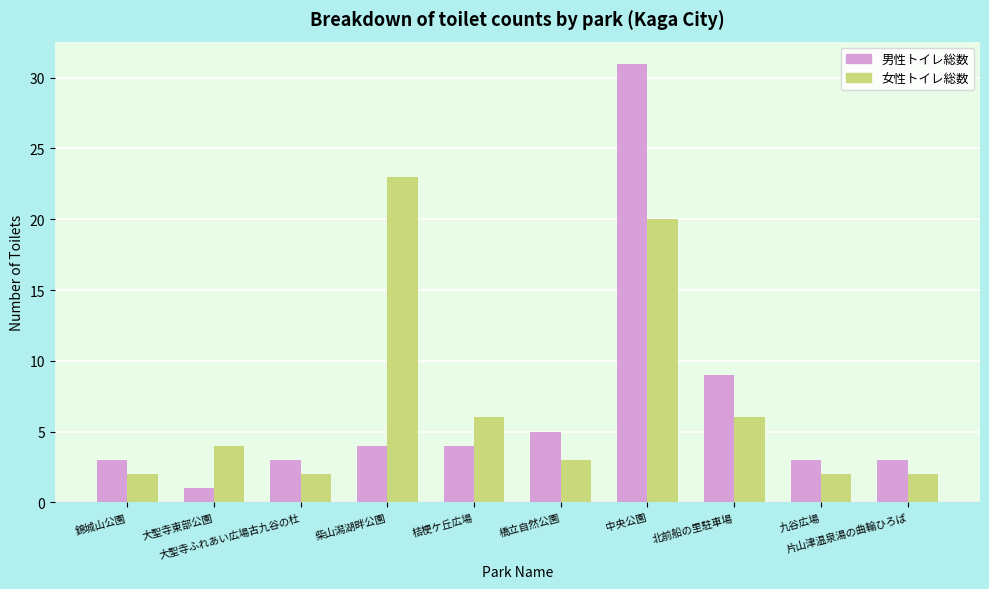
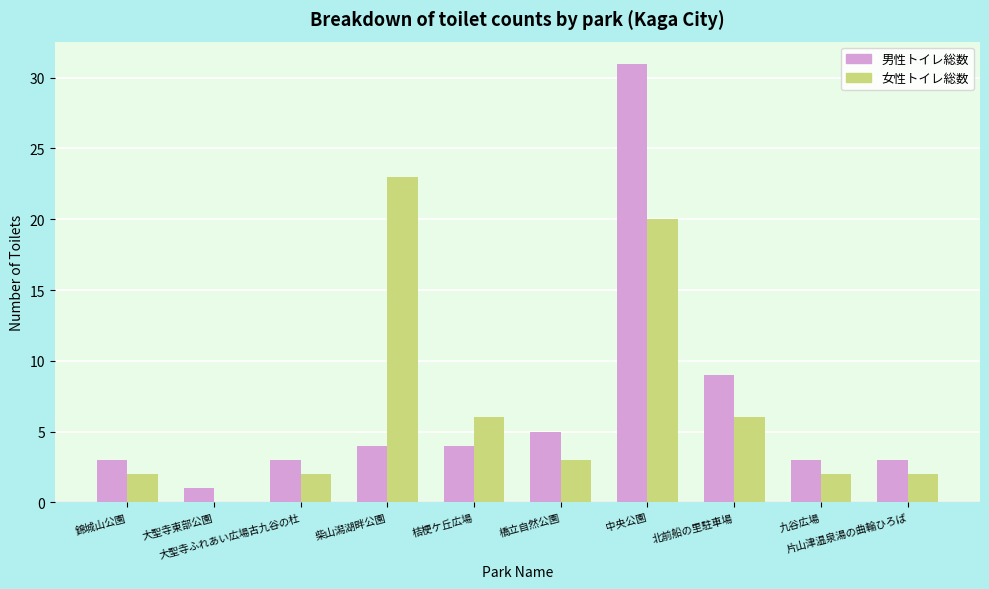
女性トイレ総数, 大聖寺東部公園: 4 -> 0
